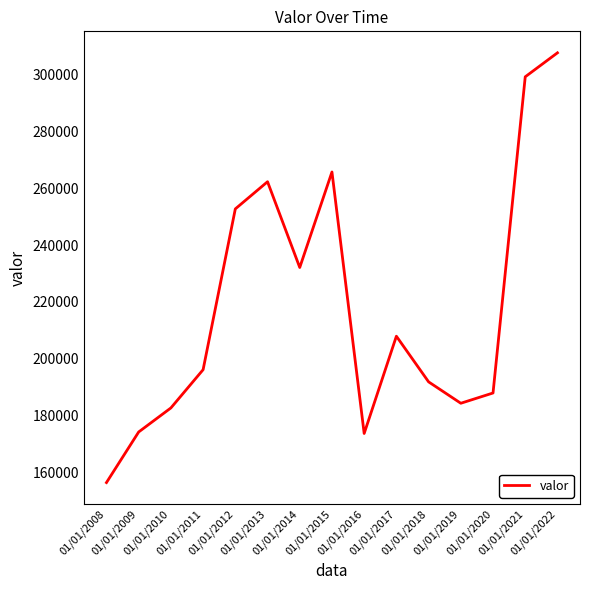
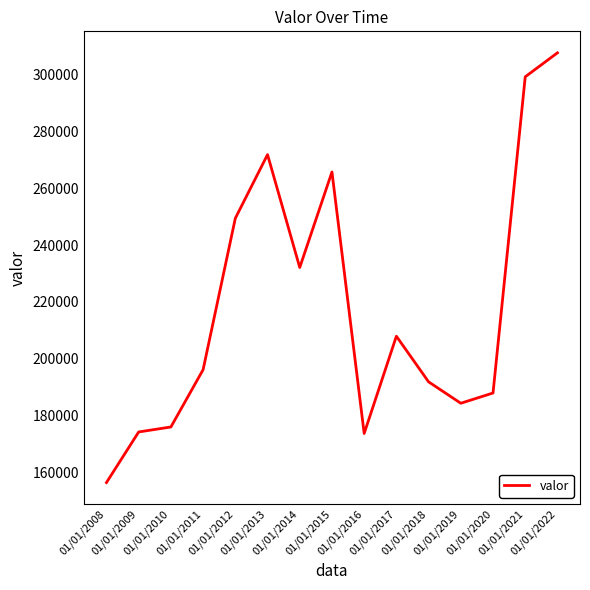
01/01/2010: 183000 -> 176000
01/01/2012: 253000 -> 249000
01/01/2013: 262000 -> 272000
